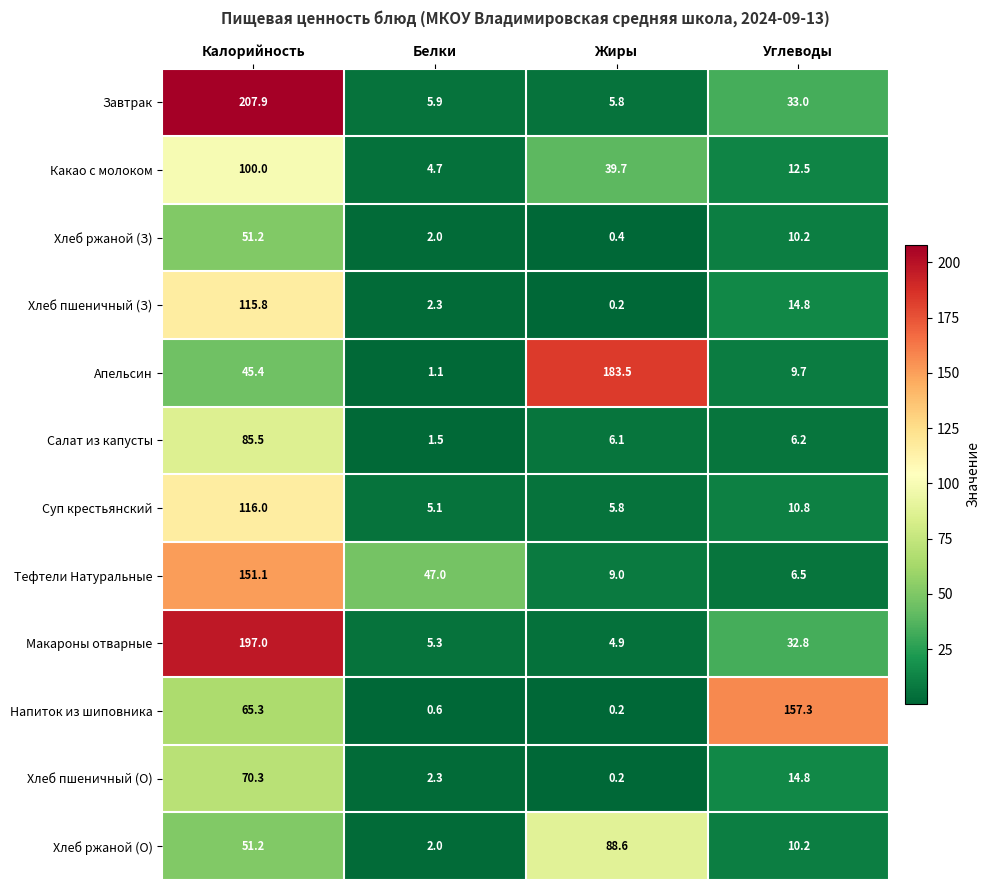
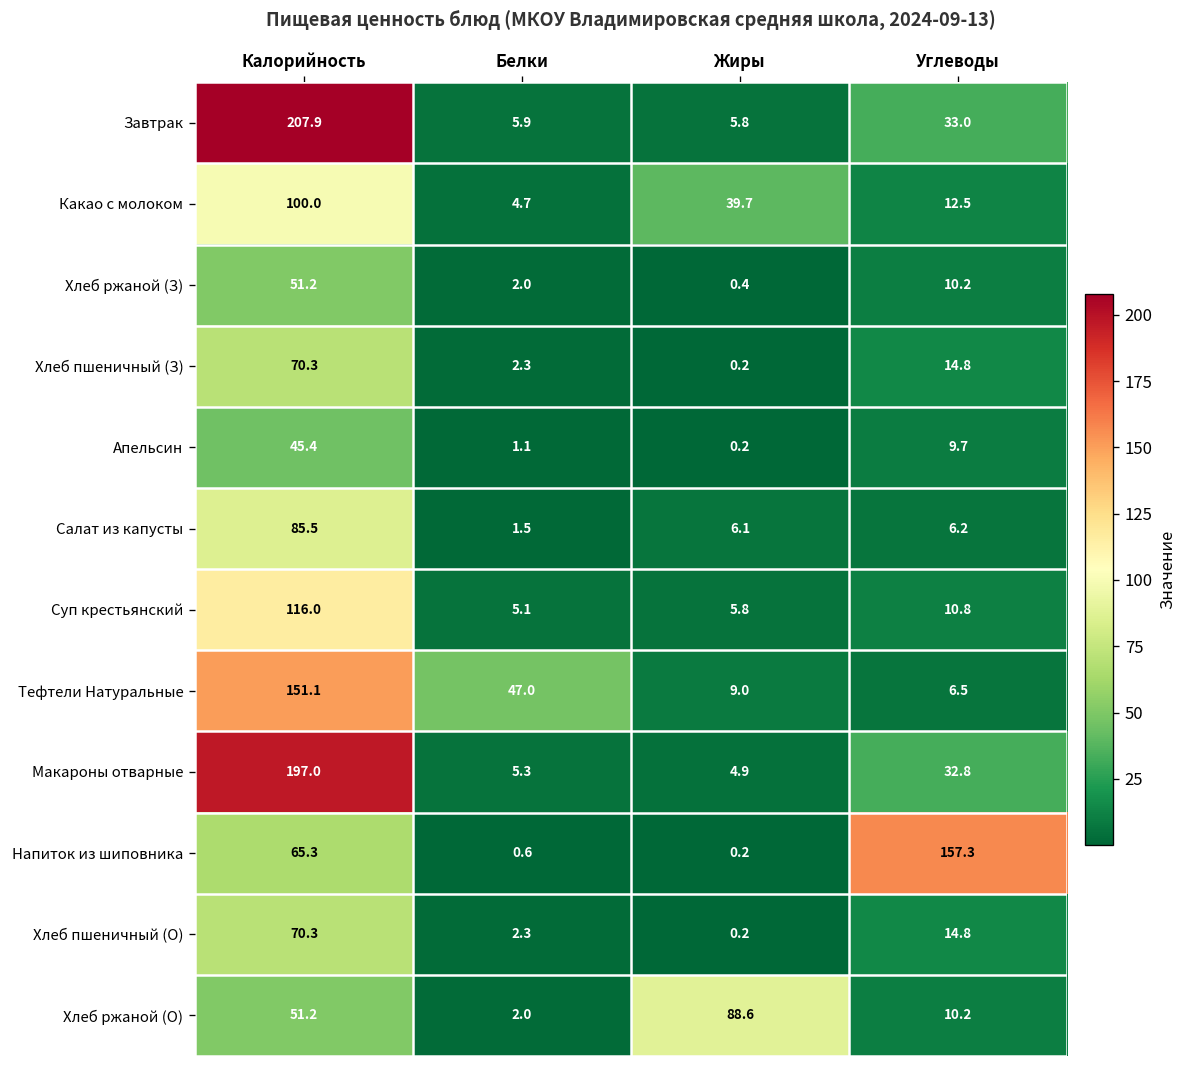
Хлеб пшеничный (З), Калорийность: 115.8 -> 70.3
Апельсин, Жиры: 183.5 -> 0.2
